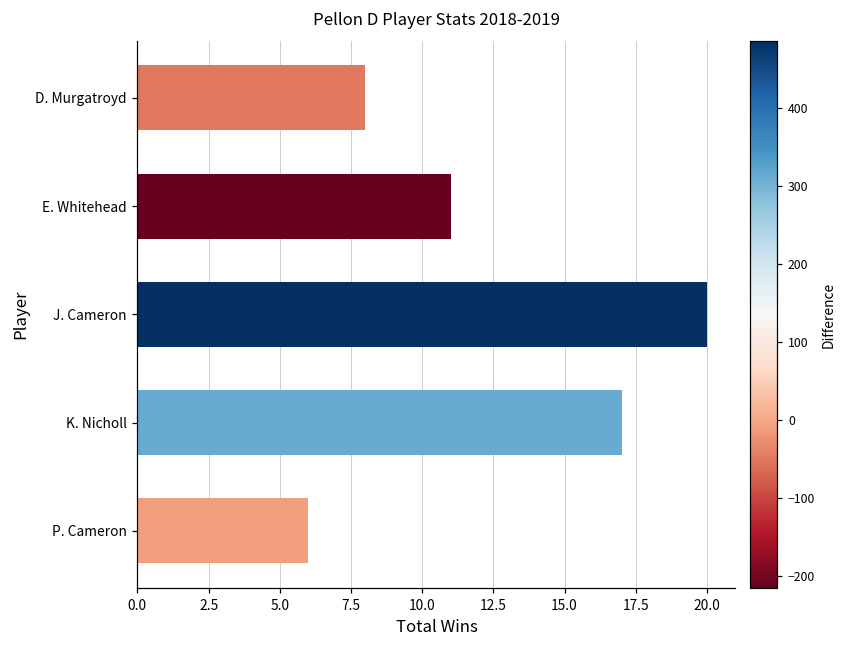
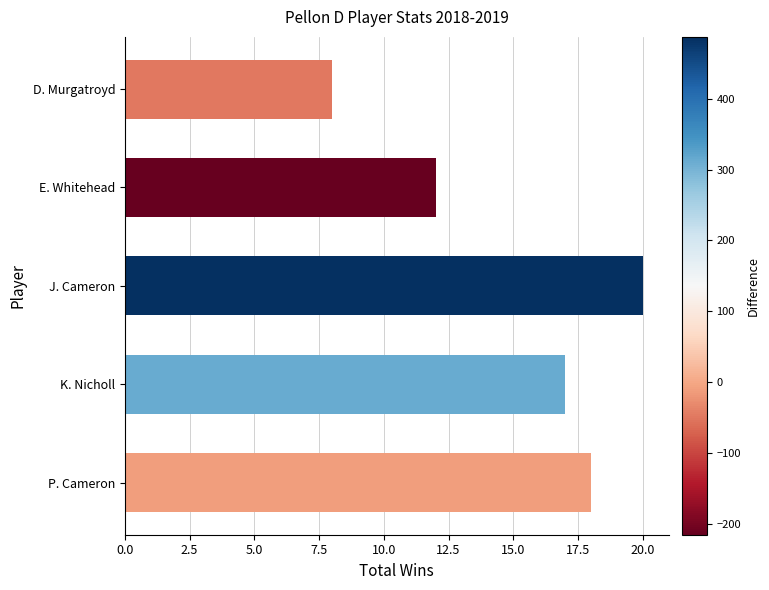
E. Whitehead: 11 -> 12
P. Cameron: 6 -> 18
